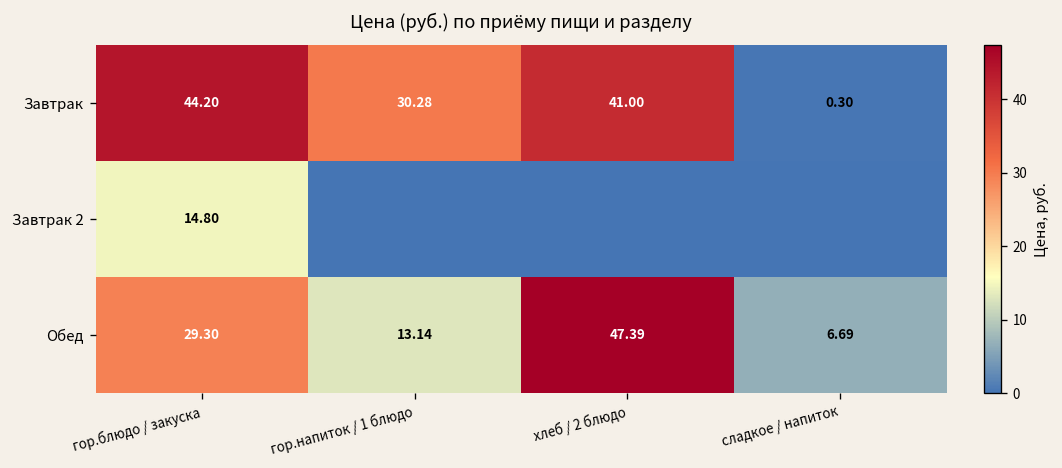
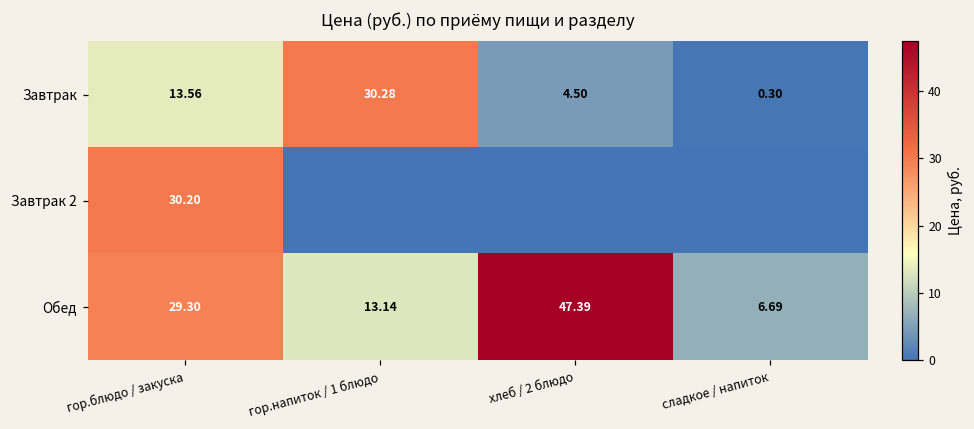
Завтрак, гор.блюдо / закуска: 44.20 -> 13.56
Завтрак, хлеб / 2 блюдо: 41.00 -> 4.50
Завтрак 2, гор.блюдо / закуска: 14.80 -> 30.20
